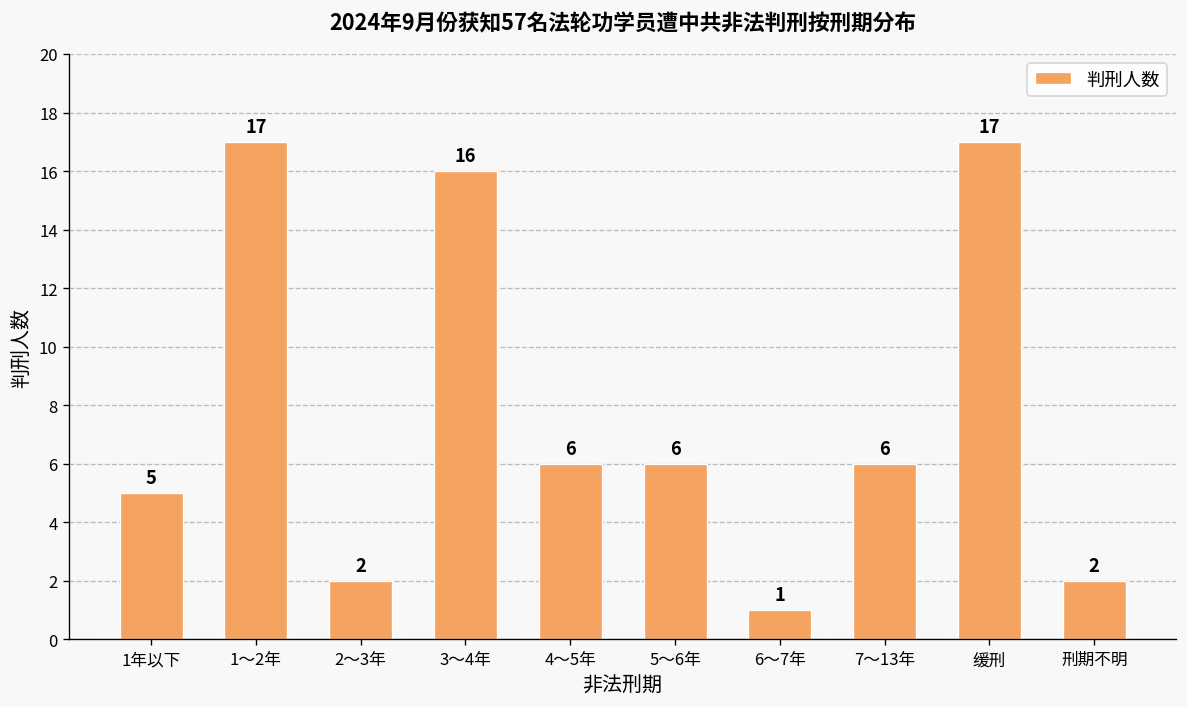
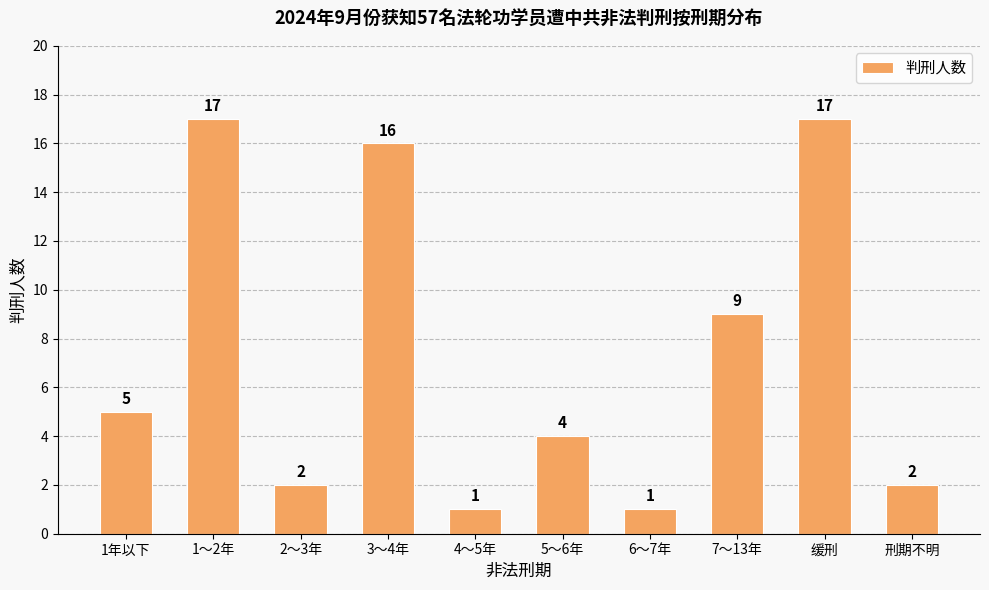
4～5年: 6 -> 1
5～6年: 6 -> 4
7～13年: 6 -> 9
